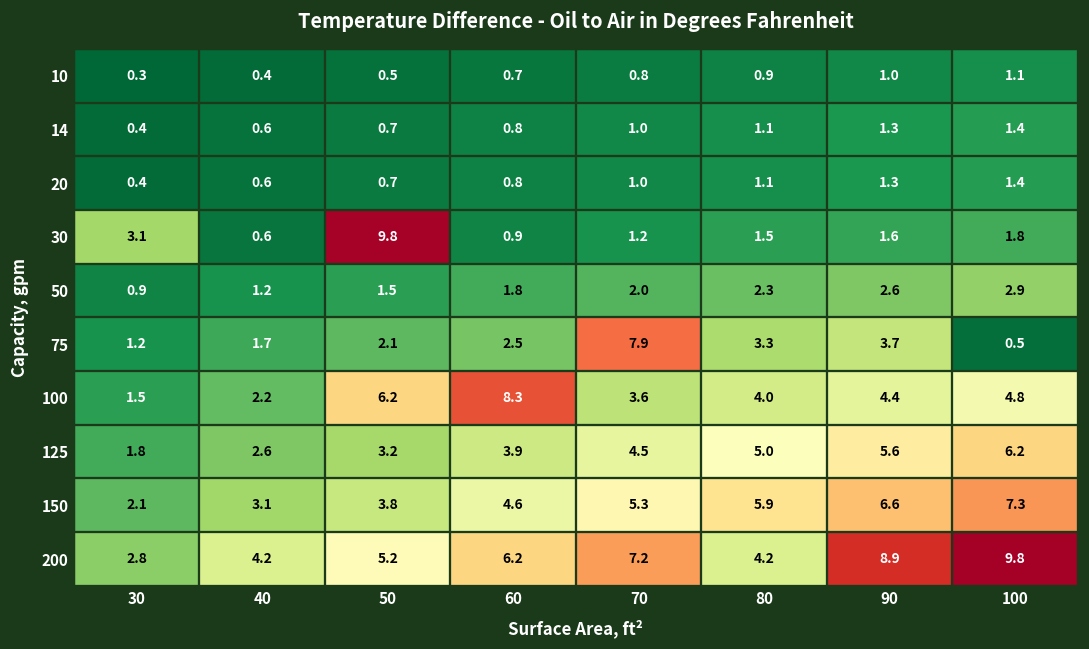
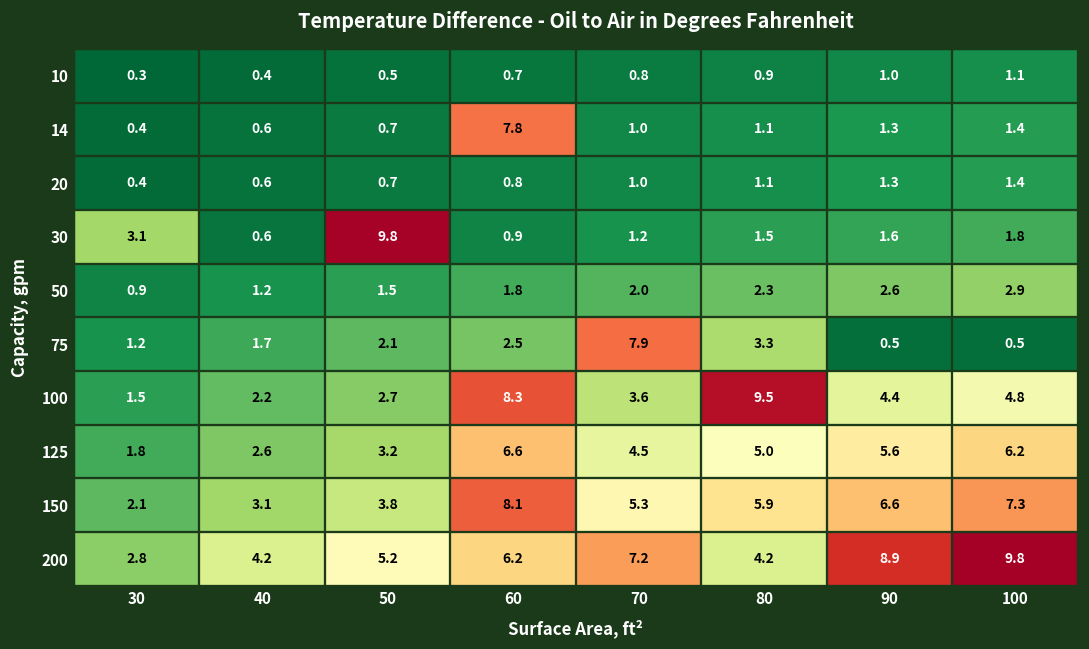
14, 60: 0.8 -> 7.8
75, 90: 3.7 -> 0.5
100, 50: 6.2 -> 2.7
100, 80: 4.0 -> 9.5
125, 60: 3.9 -> 6.6
150, 60: 4.6 -> 8.1
